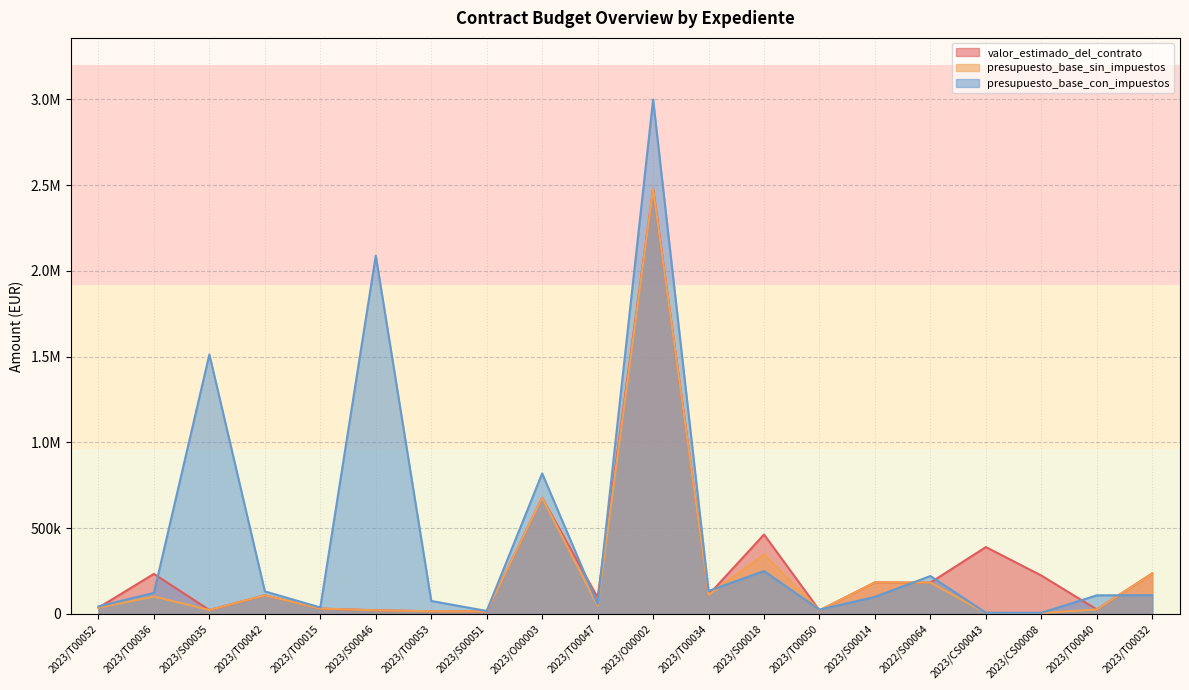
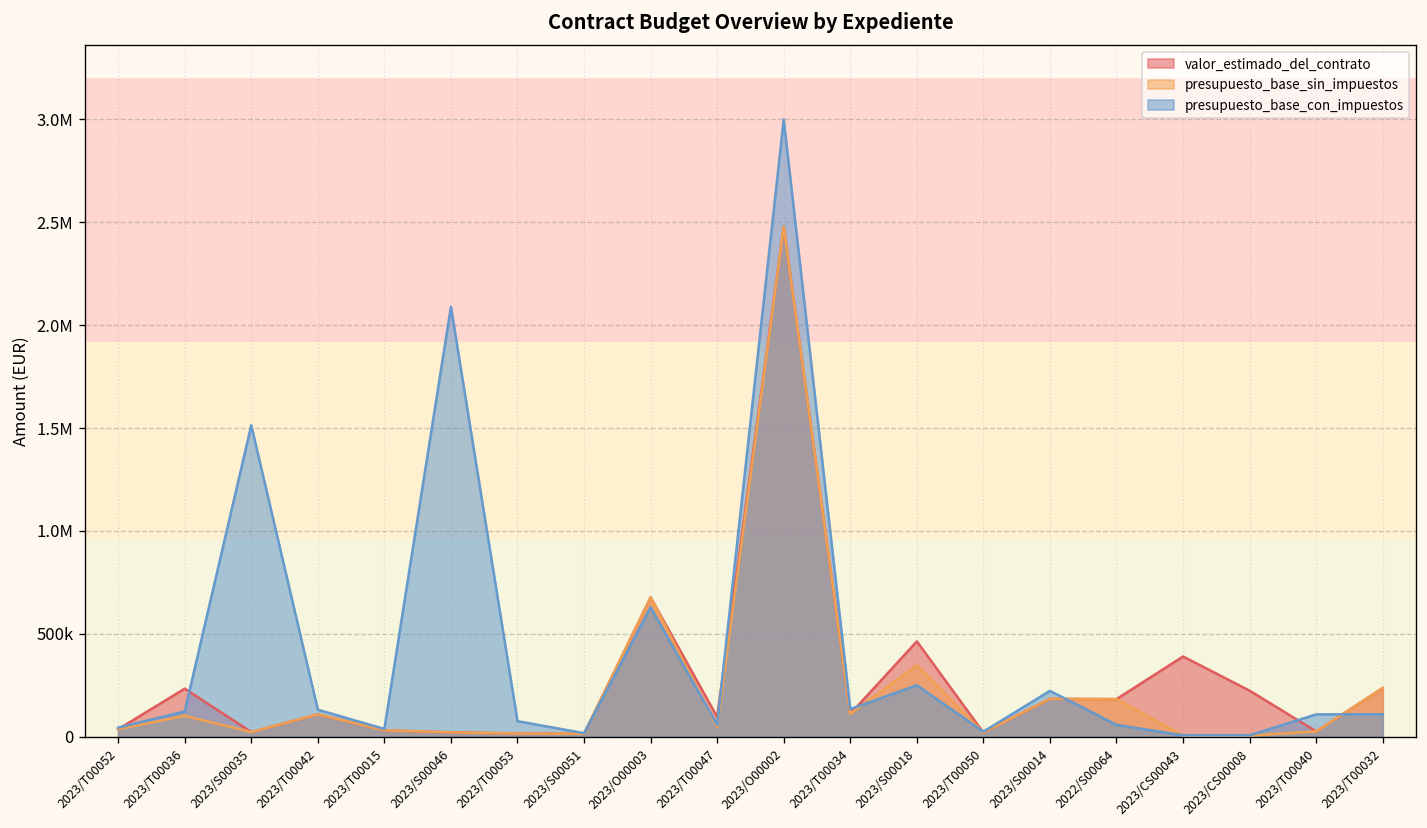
presupuesto_base_con_impuestos, 2023/O00003: 820000 -> 630000
presupuesto_base_con_impuestos, 2023/S00014: 100000 -> 220000
presupuesto_base_con_impuestos, 2022/S00064: 220000 -> 60000
